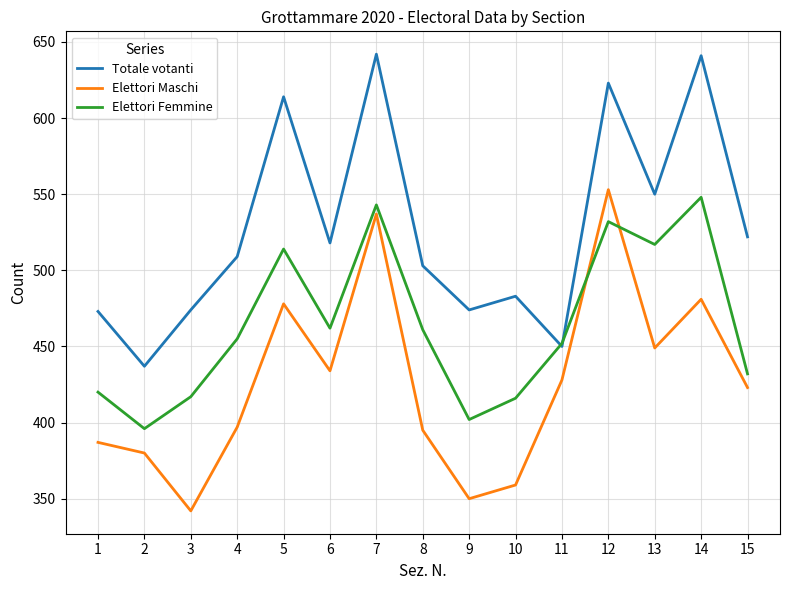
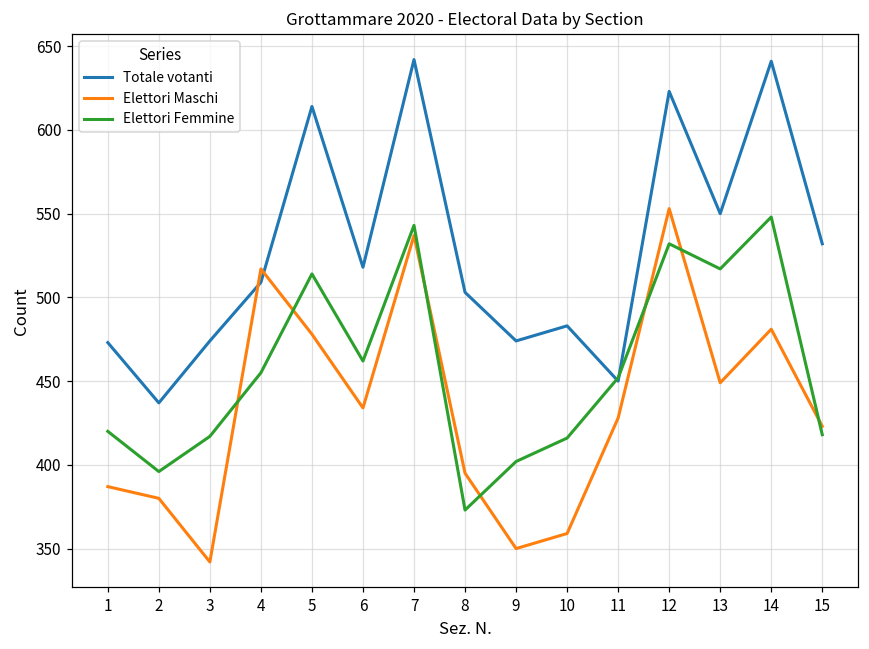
Elettori Maschi, 4: 397 -> 517
Elettori Femmine, 8: 461 -> 373
Totale votanti, 15: 522 -> 532
Elettori Femmine, 15: 432 -> 418
